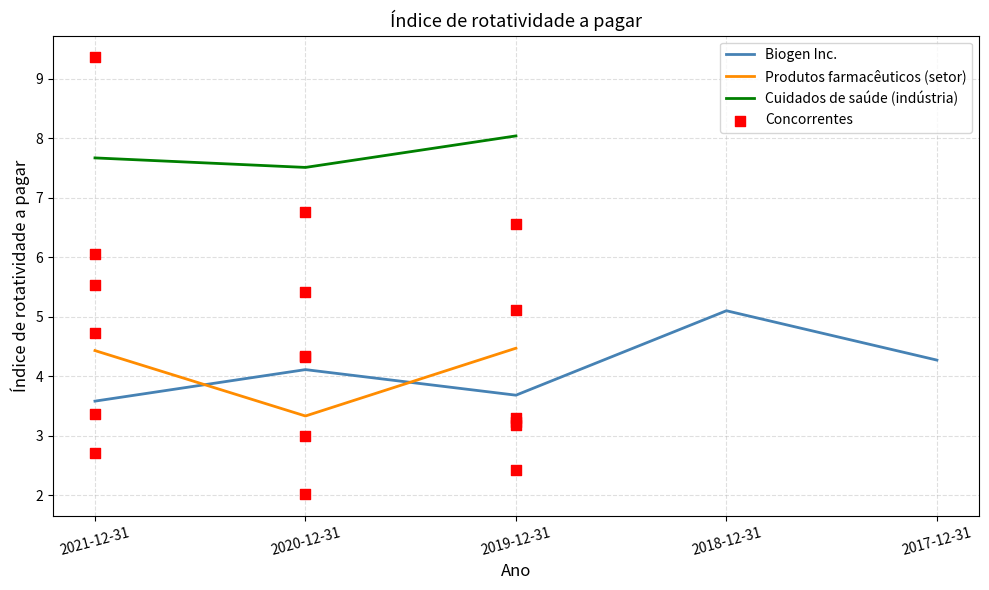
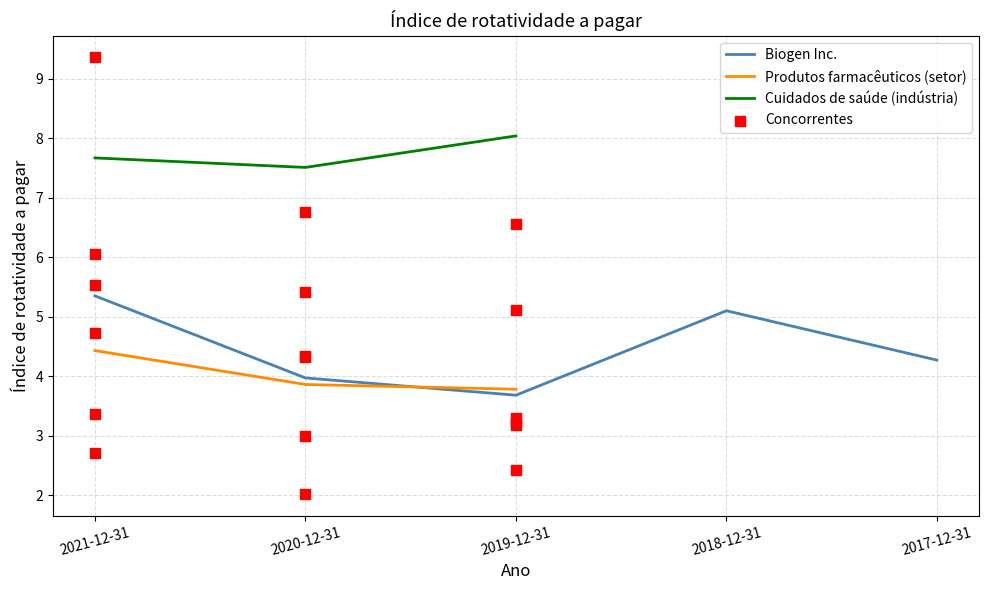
Biogen Inc., 2021-12-31: 3.6 -> 5.4
Biogen Inc., 2020-12-31: 4.1 -> 4.0
Produtos farmacêuticos (setor), 2020-12-31: 3.3 -> 3.9
Produtos farmacêuticos (setor), 2019-12-31: 4.5 -> 3.8
